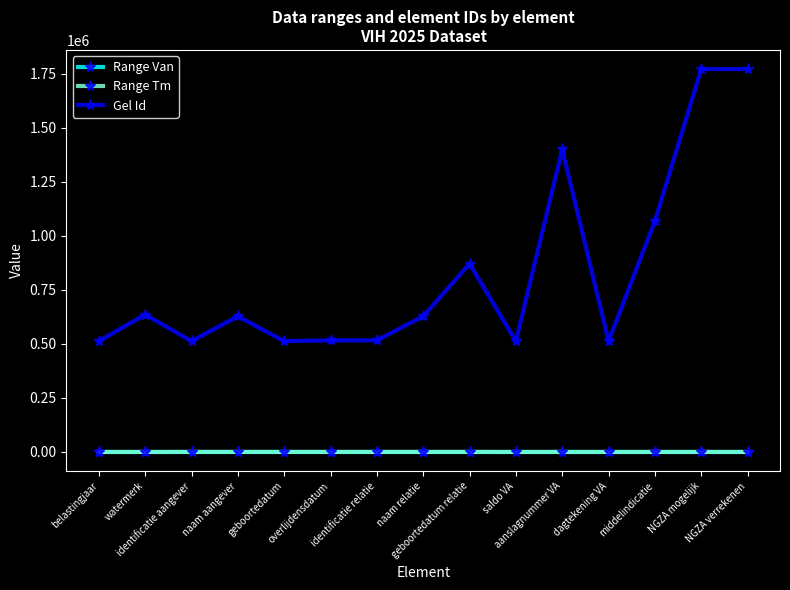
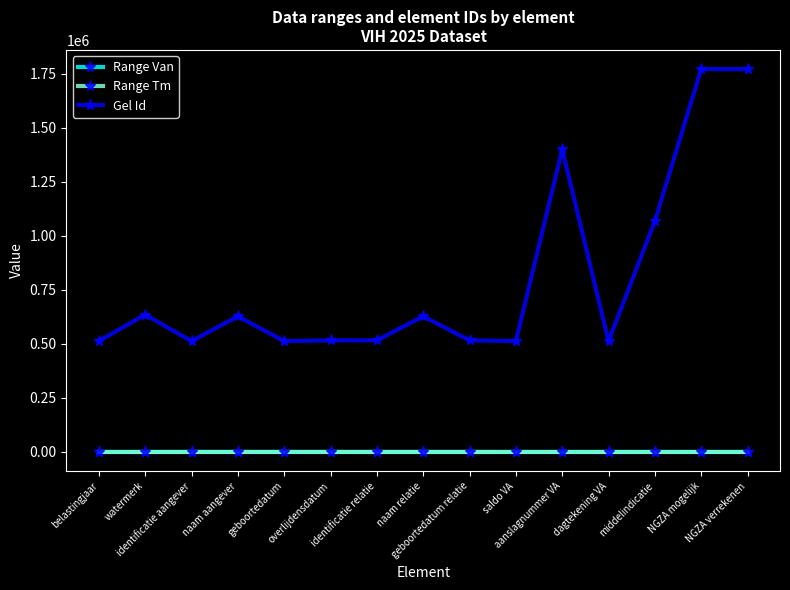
Gel Id, geboortedatum relatie: 870000 -> 520000
